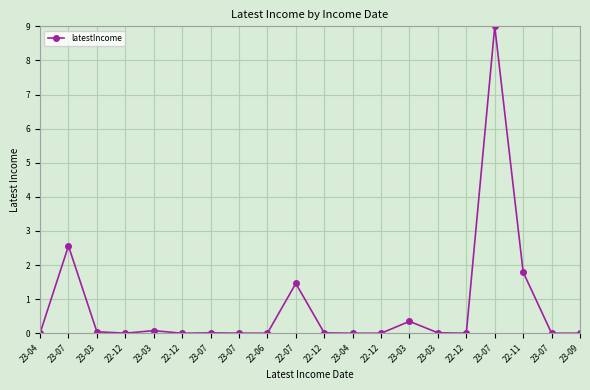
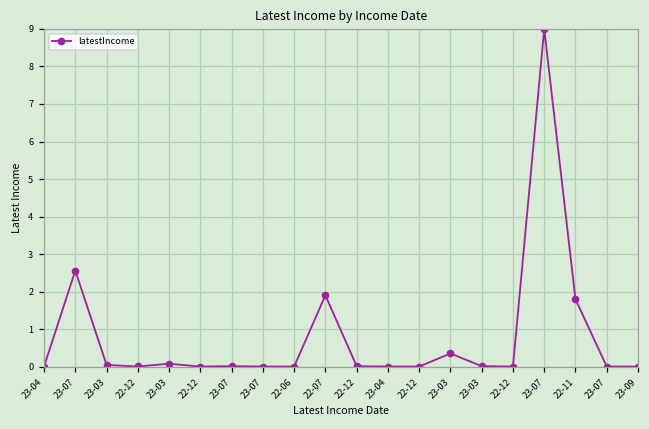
22-07: 1.5 -> 1.9
